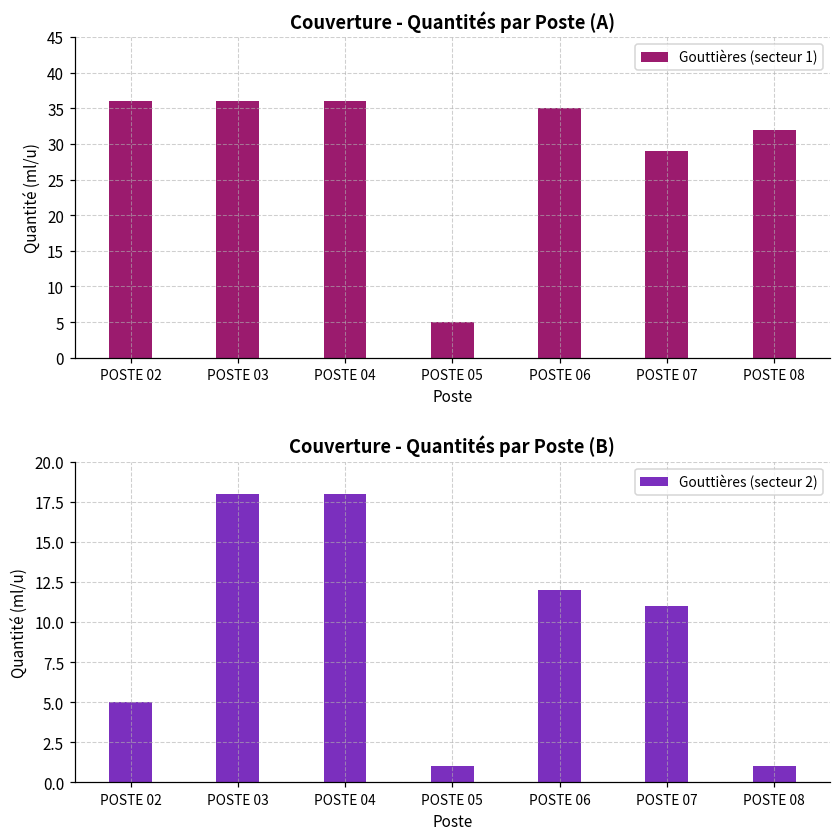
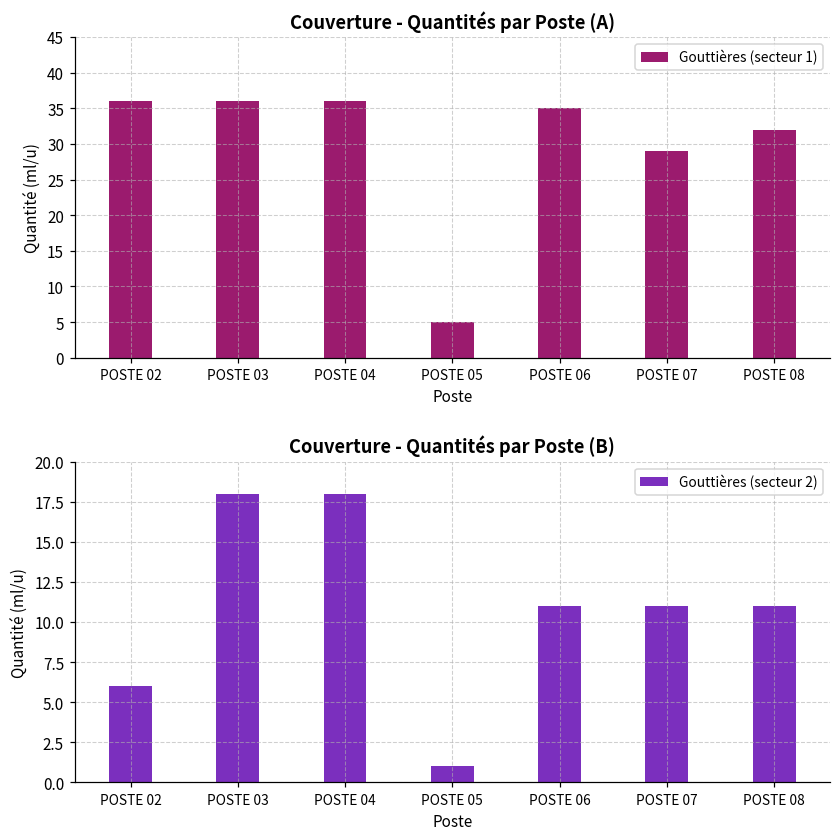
Couverture - Quantités par Poste (B), POSTE 02: 5 -> 6
Couverture - Quantités par Poste (B), POSTE 06: 12 -> 11
Couverture - Quantités par Poste (B), POSTE 08: 1 -> 11
